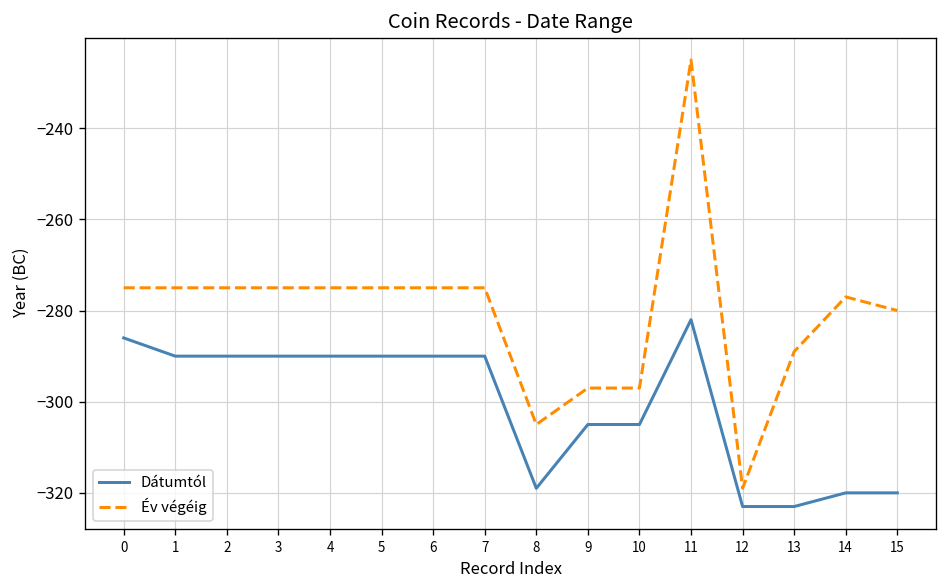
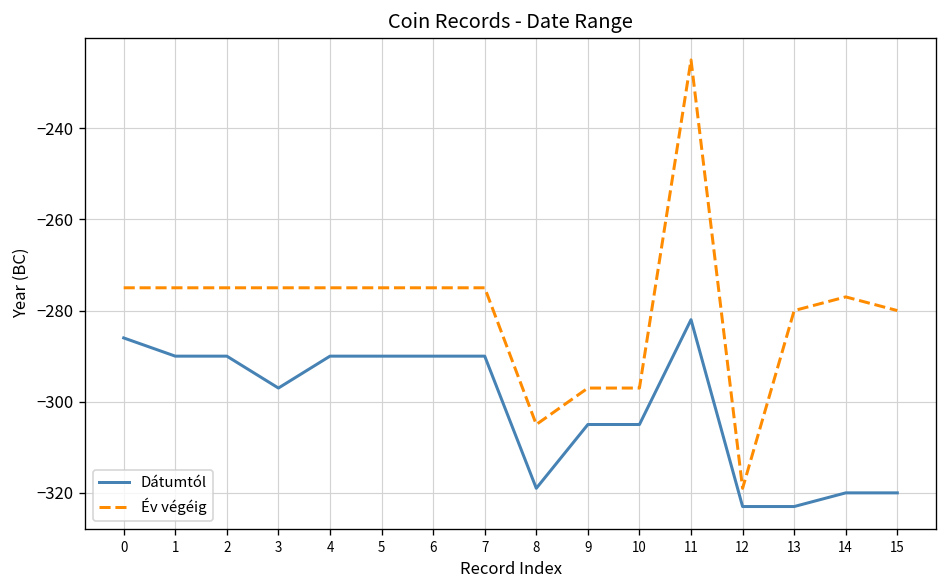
Dátumtól, 3: -290 -> -297
Év végéig, 13: -289 -> -280
